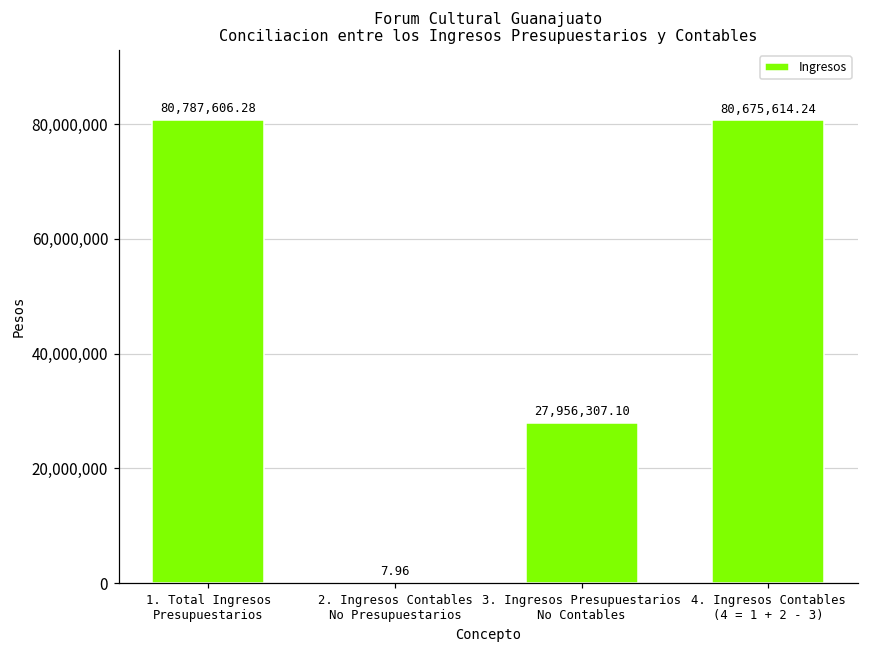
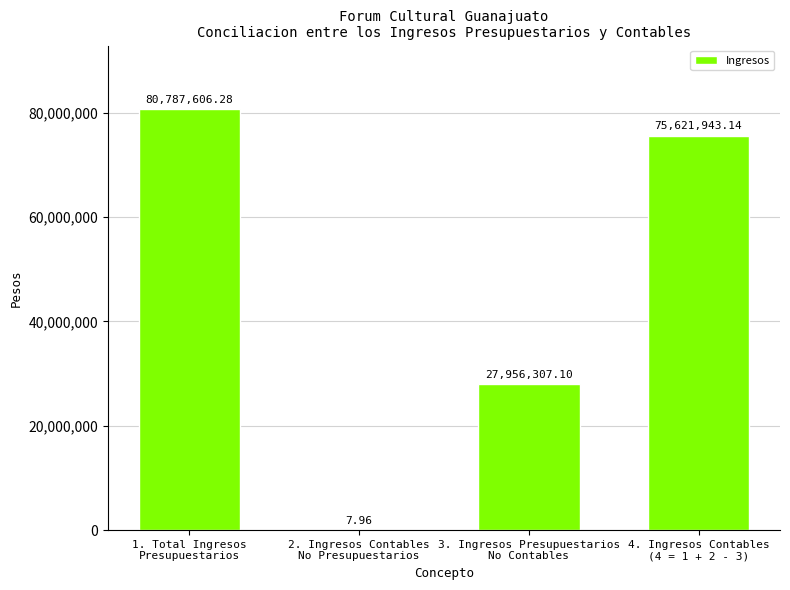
4. Ingresos Contables (4 = 1 + 2 - 3): 80,675,614.24 -> 75,621,943.14
